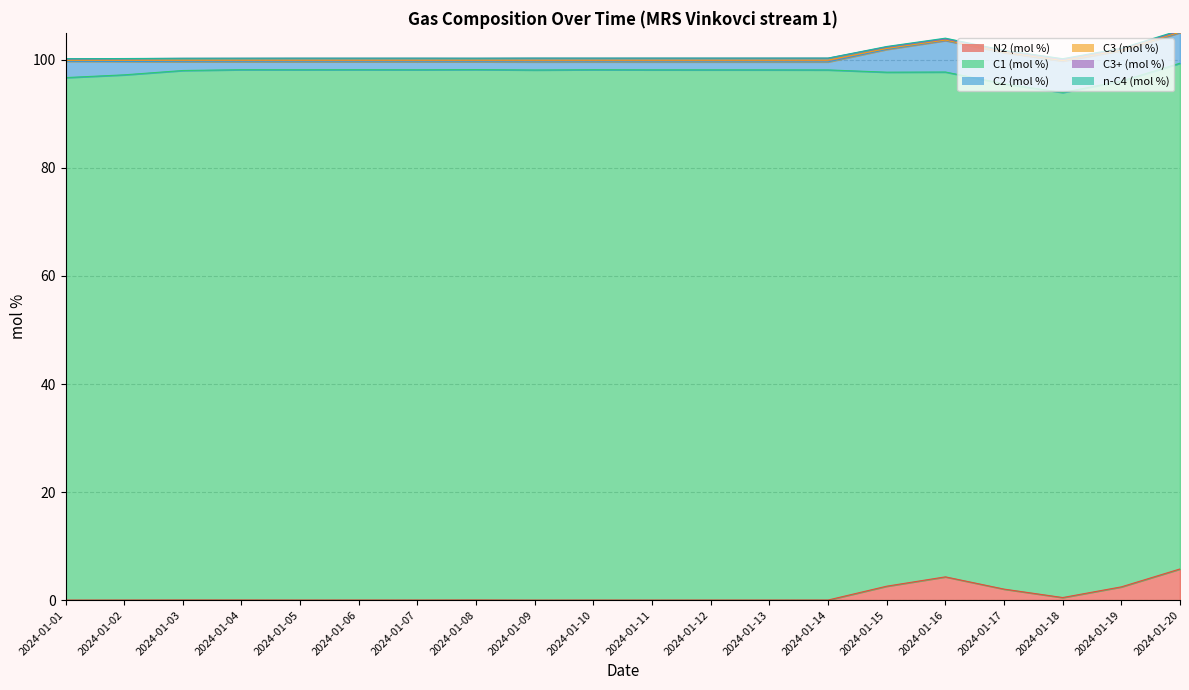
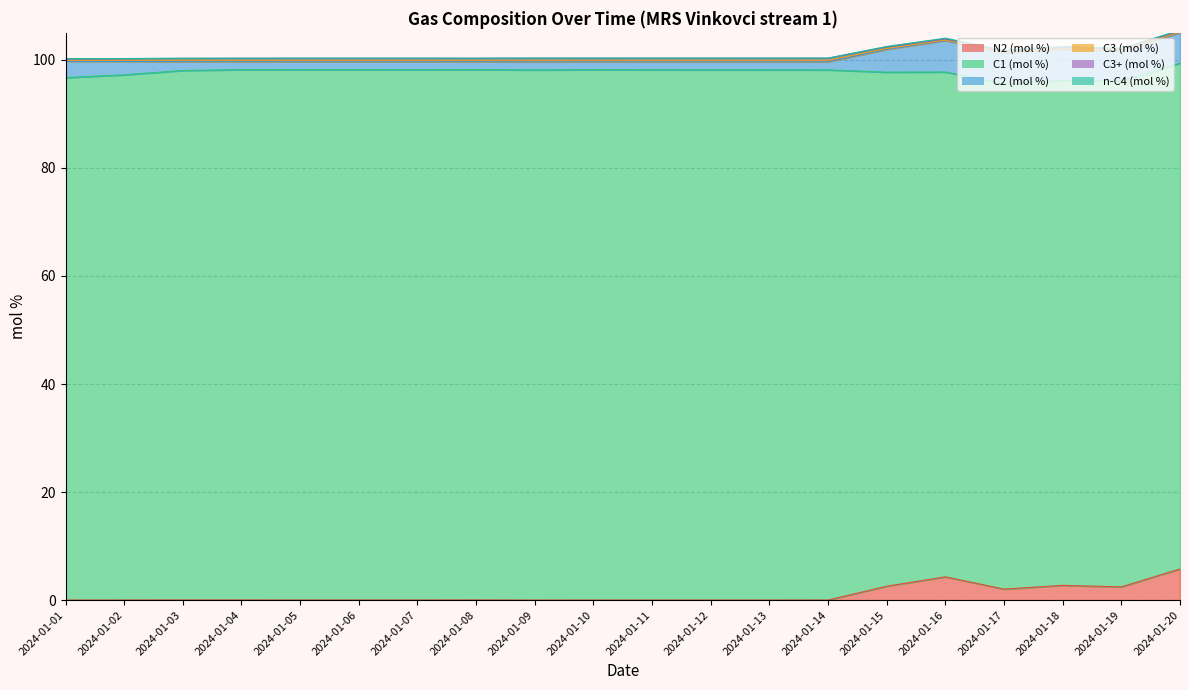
N2 (mol %), 2024-01-18: 0 -> 3
